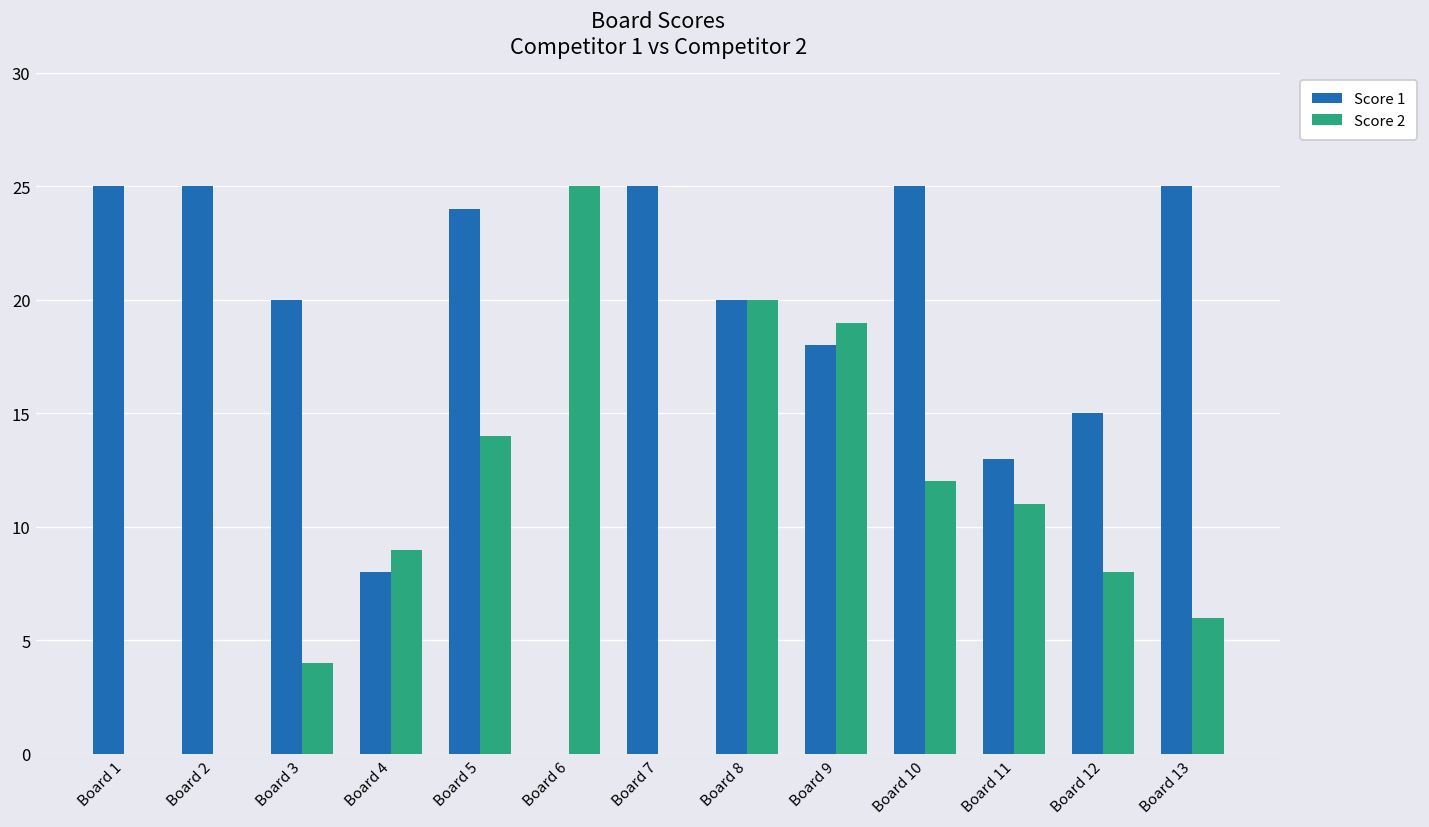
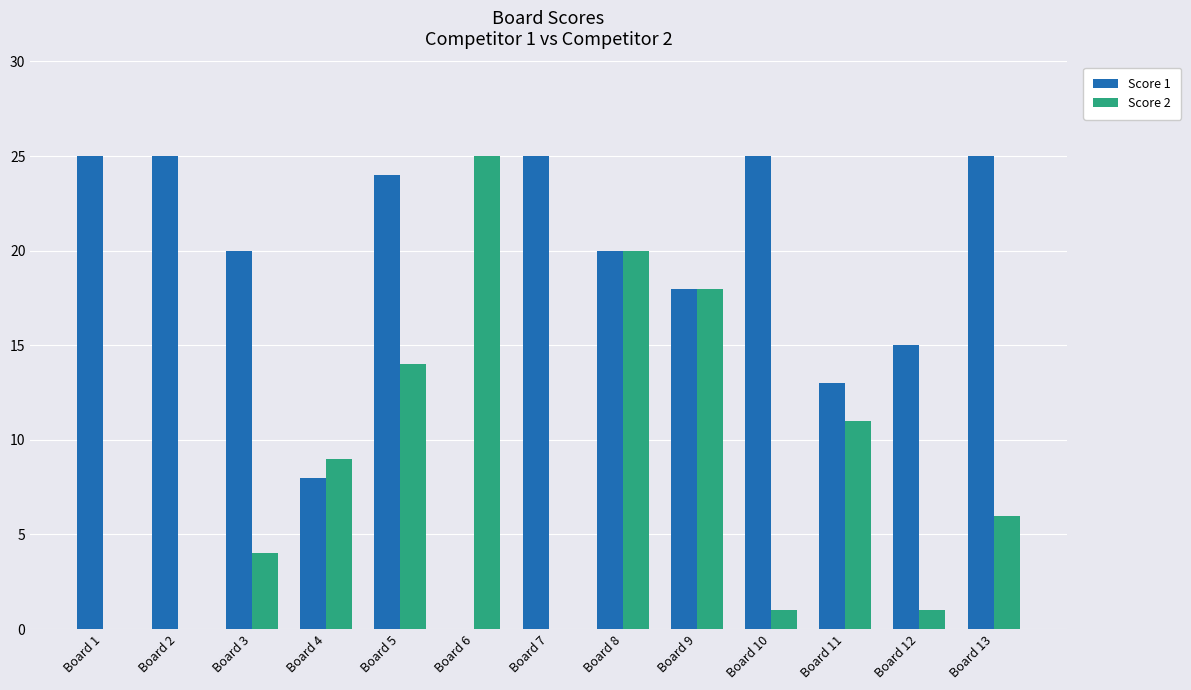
Score 2, Board 9: 19 -> 18
Score 2, Board 10: 12 -> 1
Score 2, Board 12: 8 -> 1
